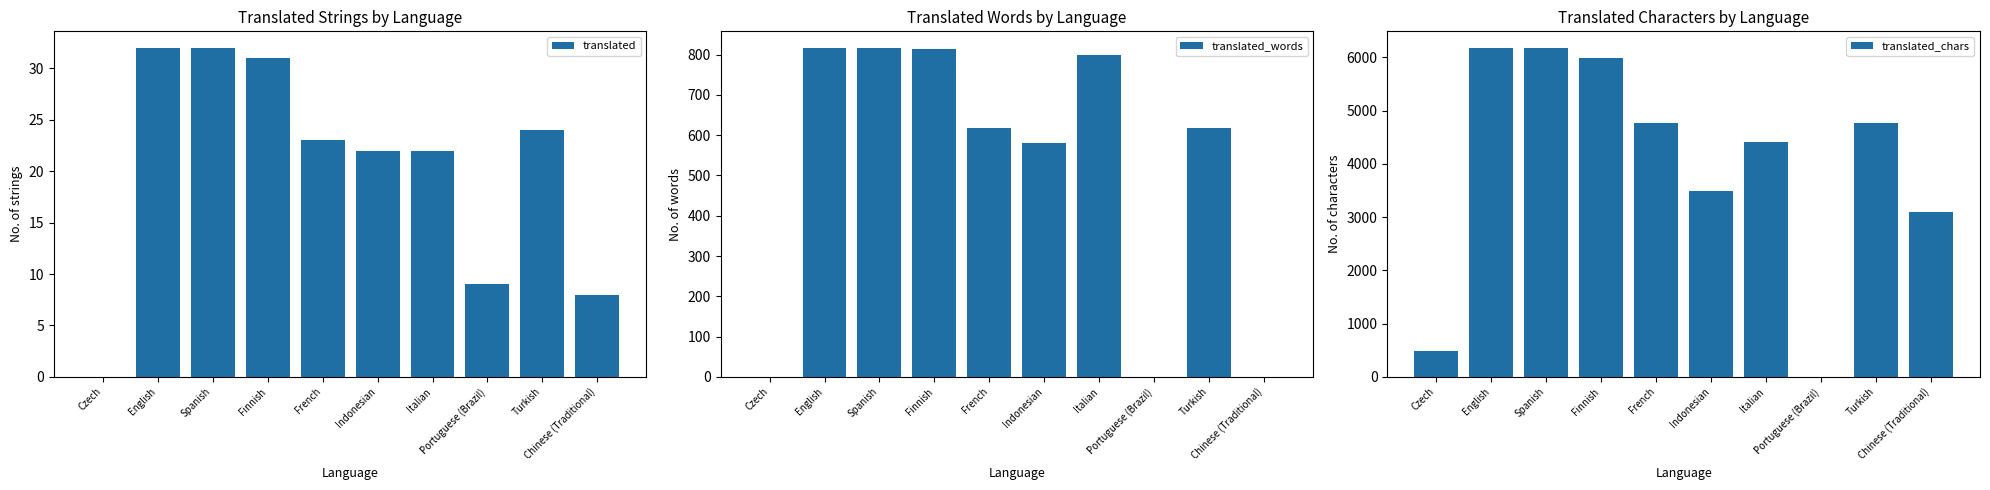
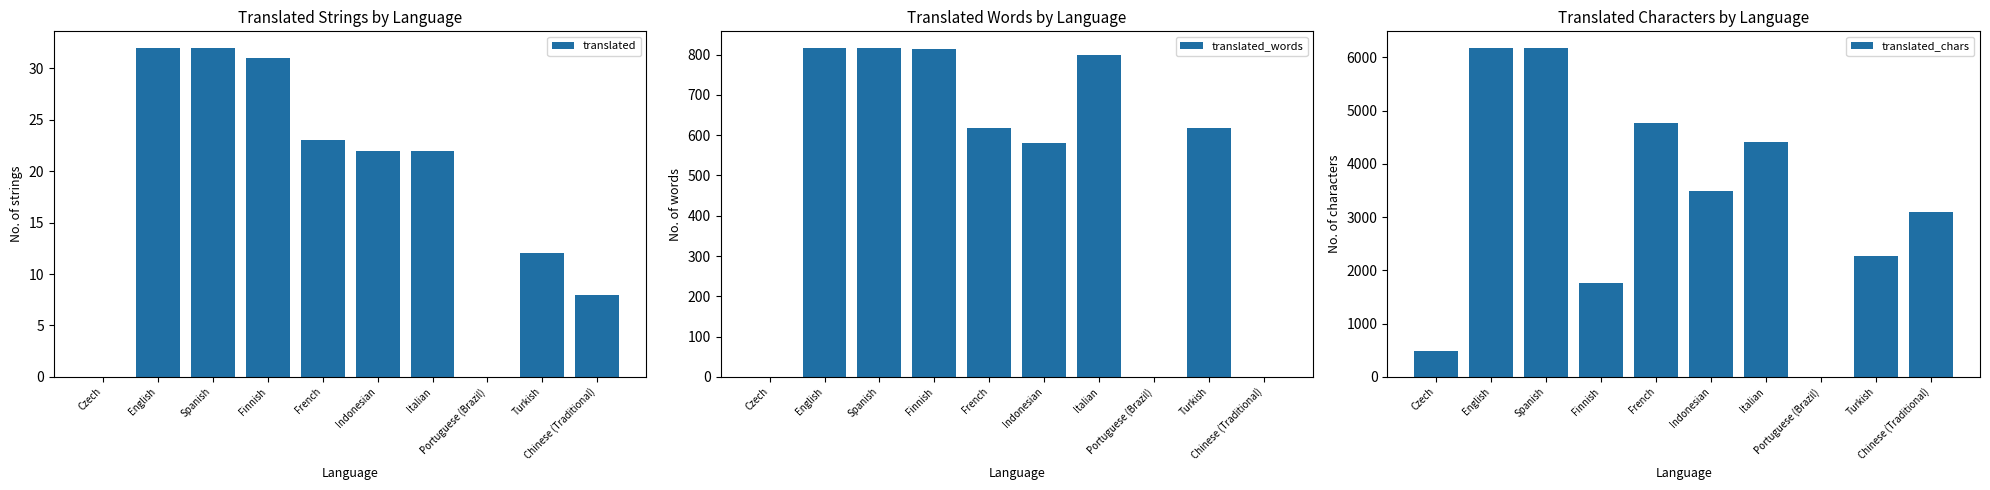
Translated Strings by Language, Portuguese (Brazil): 9 -> 0
Translated Strings by Language, Turkish: 24 -> 12
Translated Characters by Language, Finnish: 6000 -> 1800
Translated Characters by Language, Turkish: 4800 -> 2300
